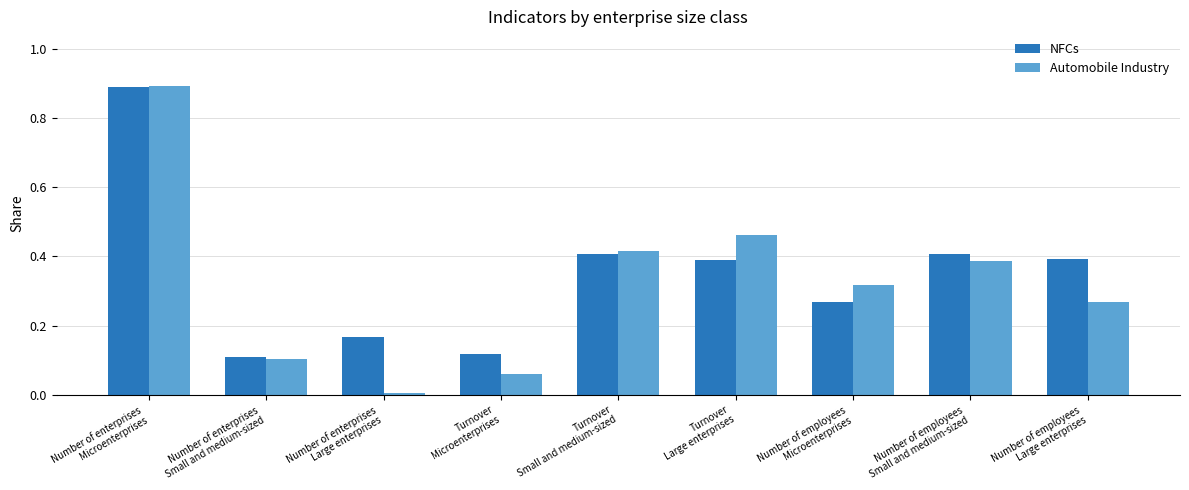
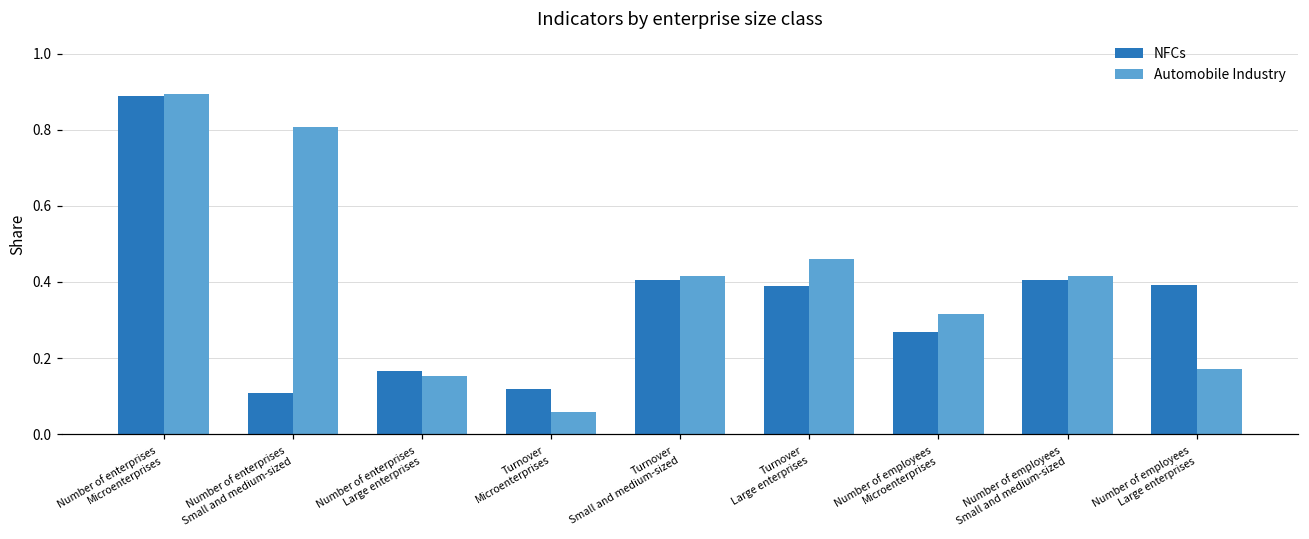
Automobile Industry, Number of enterprises Small and medium-sized: 0.10 -> 0.81
Automobile Industry, Number of enterprises Large enterprises: 0.00 -> 0.15
Automobile Industry, Number of employees Small and medium-sized: 0.39 -> 0.42
Automobile Industry, Number of employees Large enterprises: 0.27 -> 0.17
